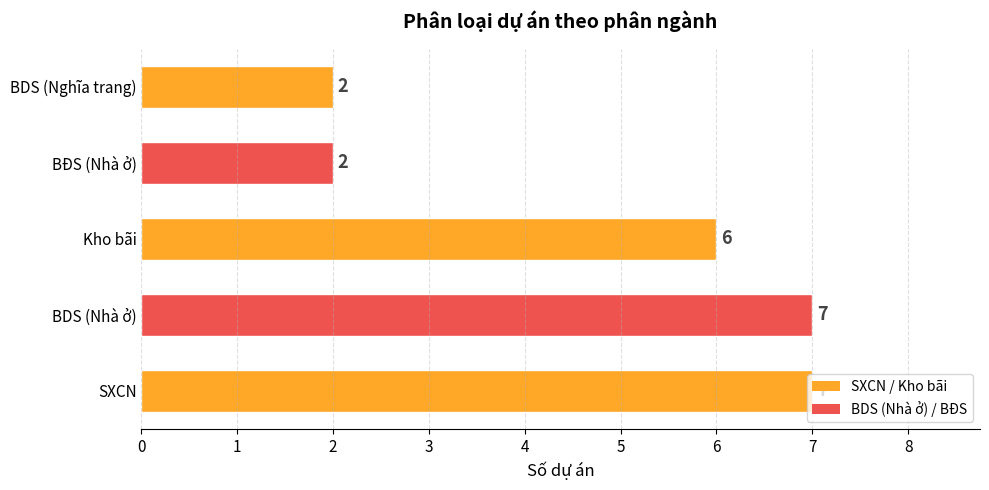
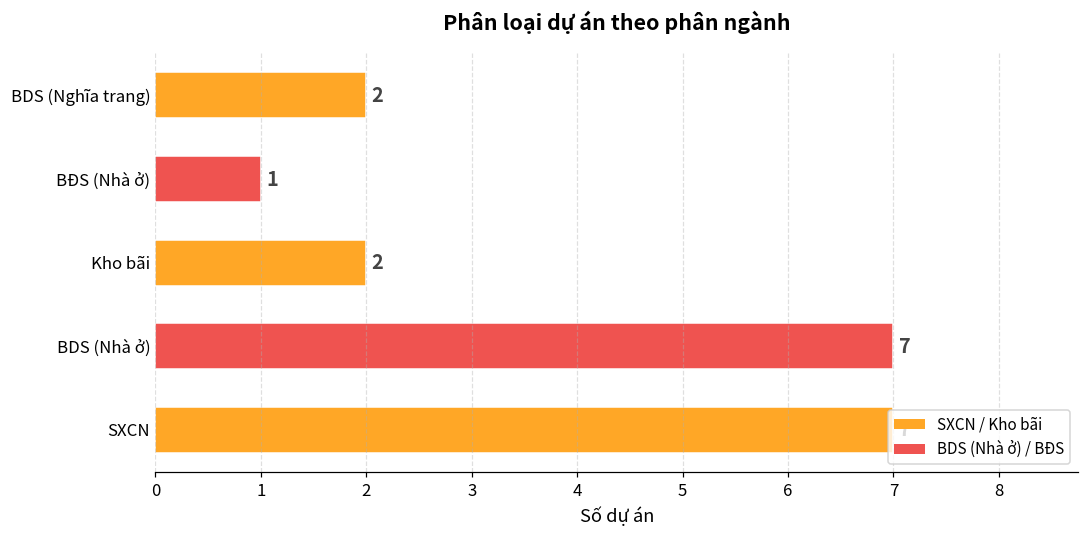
BĐS (Nhà ở): 2 -> 1
Kho bãi: 6 -> 2
